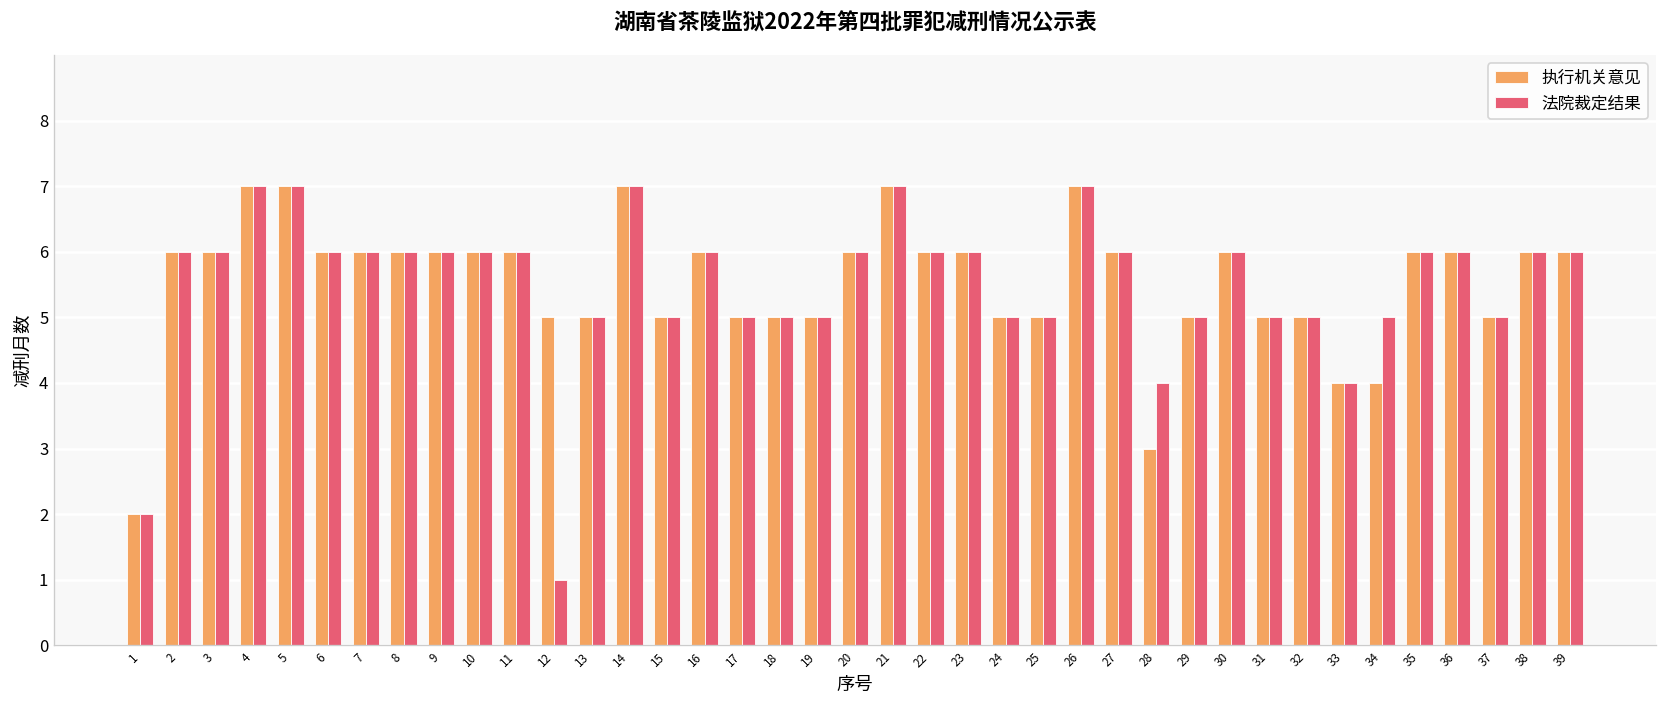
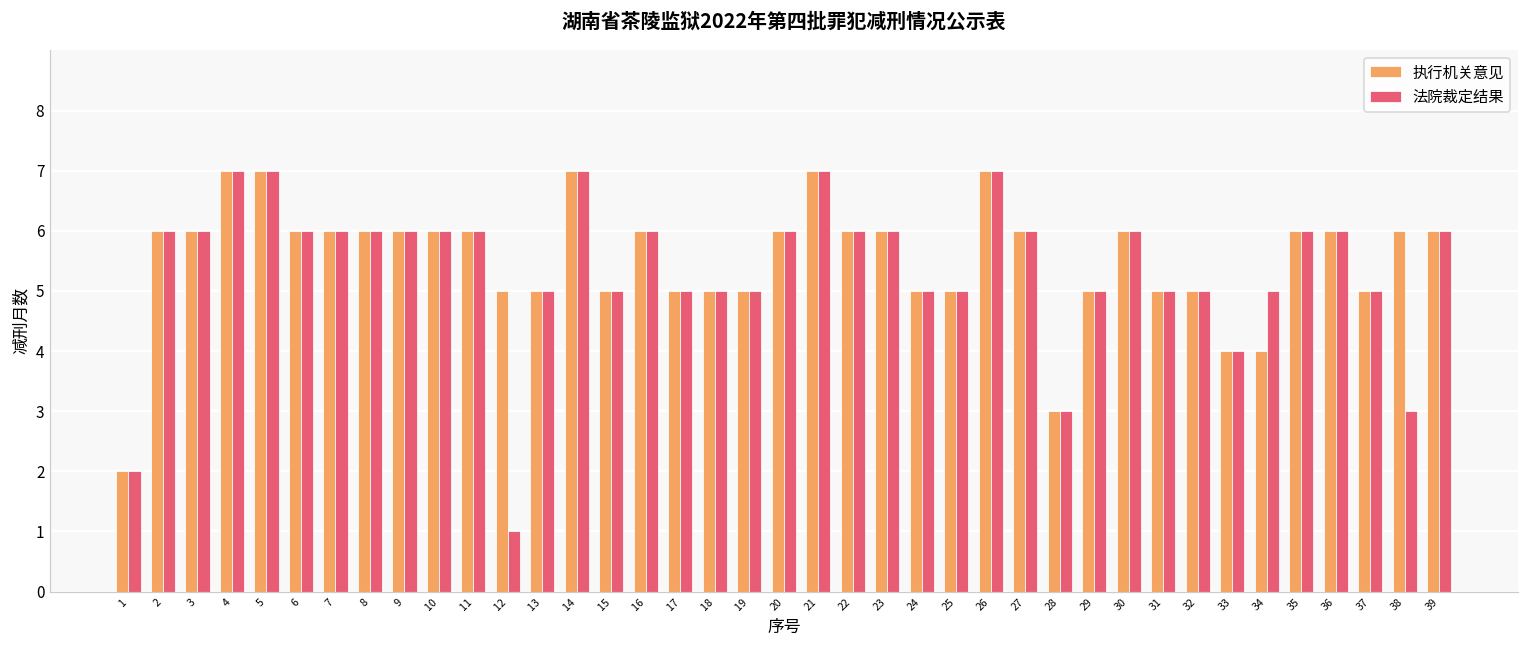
法院裁定结果, 28: 4 -> 3
法院裁定结果, 38: 6 -> 3
